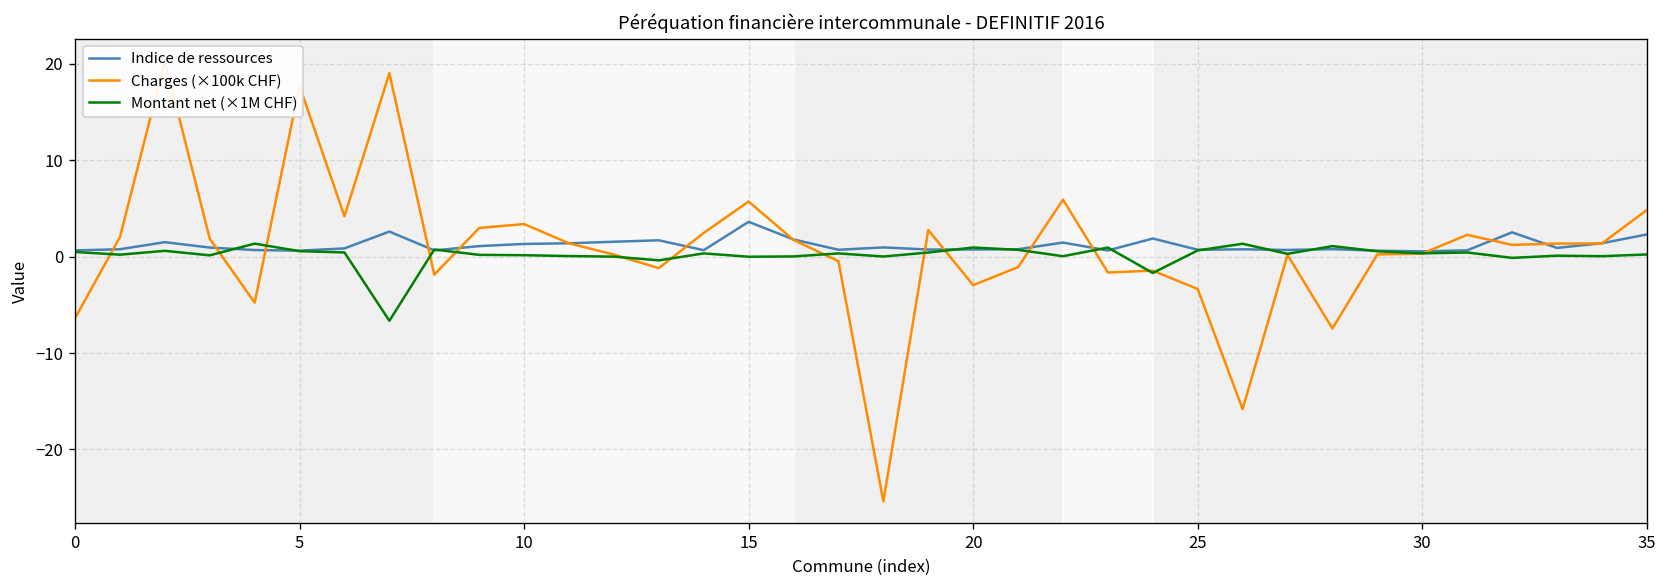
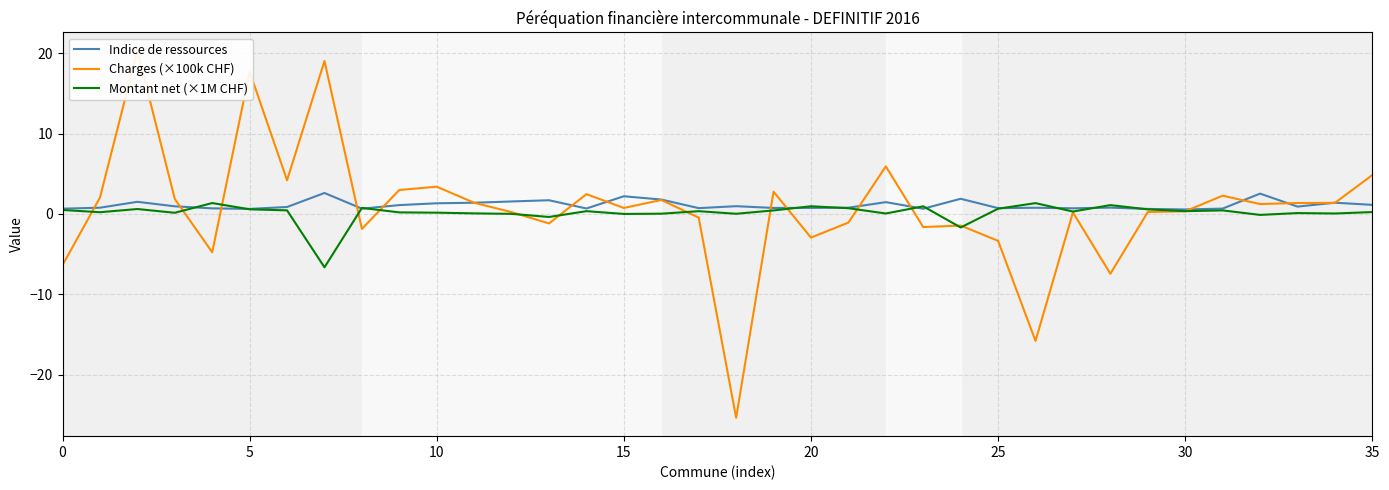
Indice de ressources, 15: 4 -> 2
Charges (×100k CHF), 15: 6 -> 1
Indice de ressources, 35: 2 -> 1
